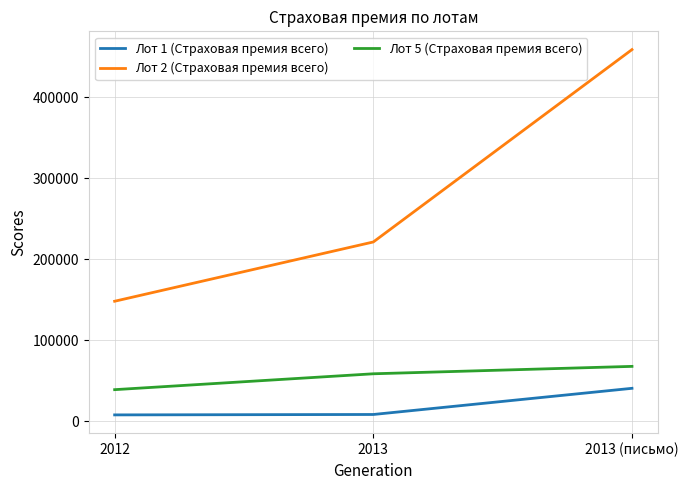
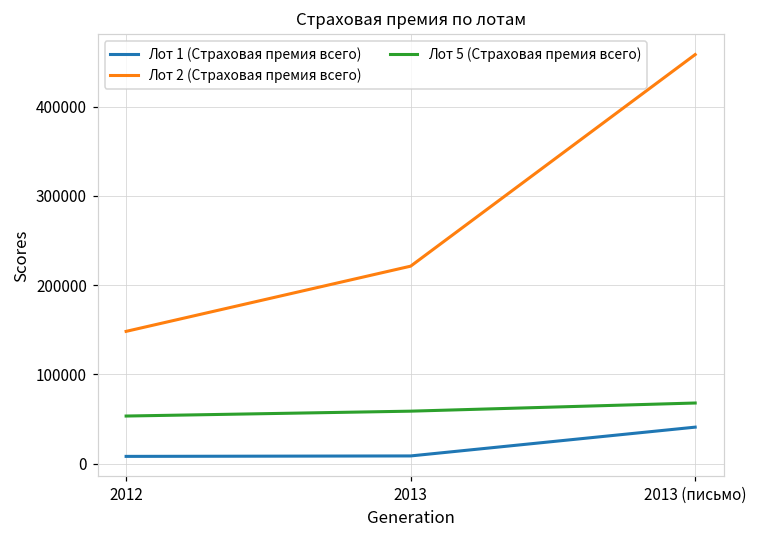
Лот 5 (Страховая премия всего), 2012: 40000 -> 50000
